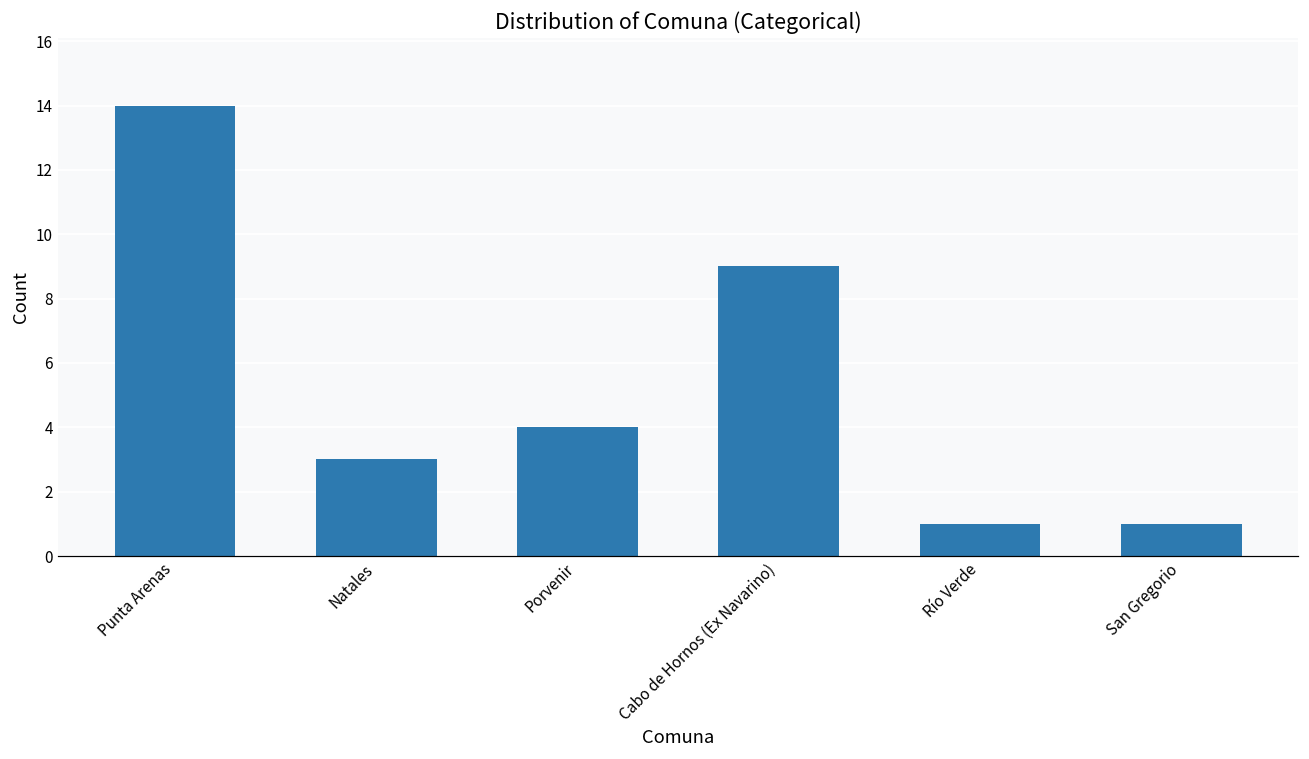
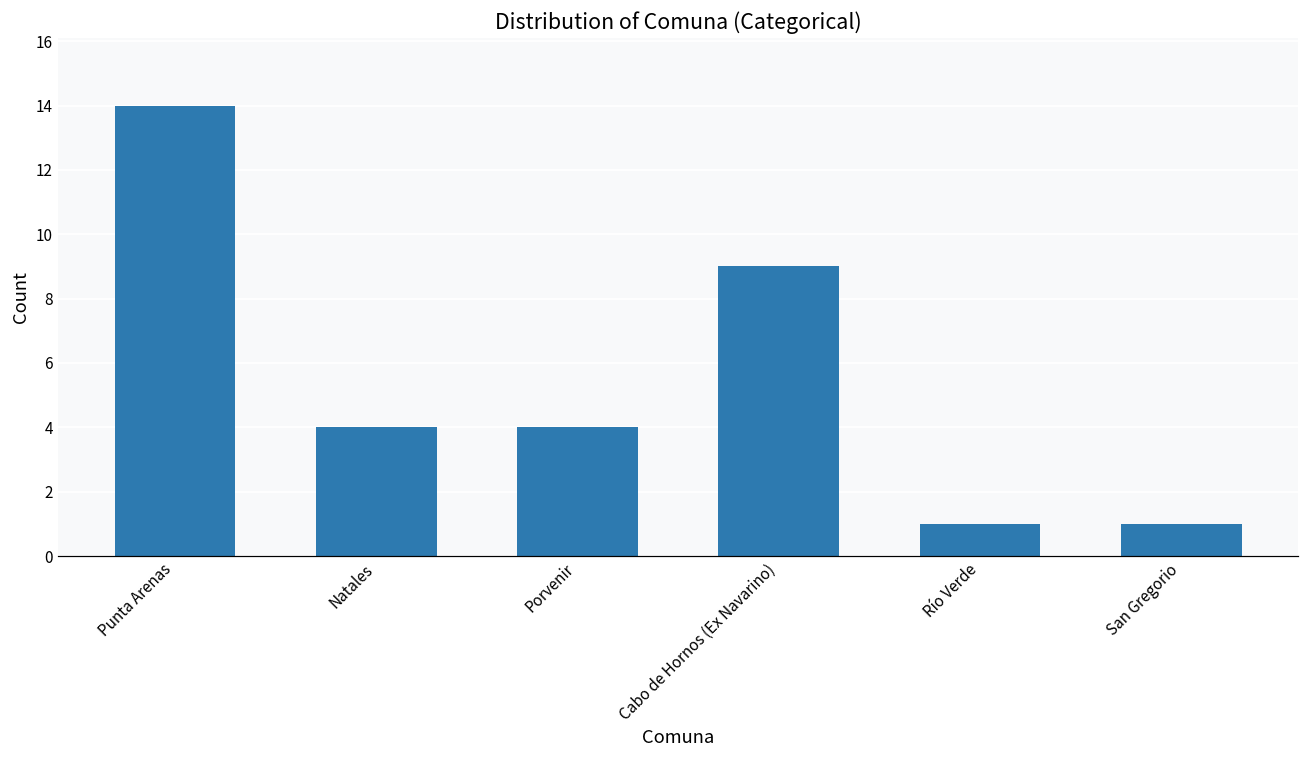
Natales: 3 -> 4
